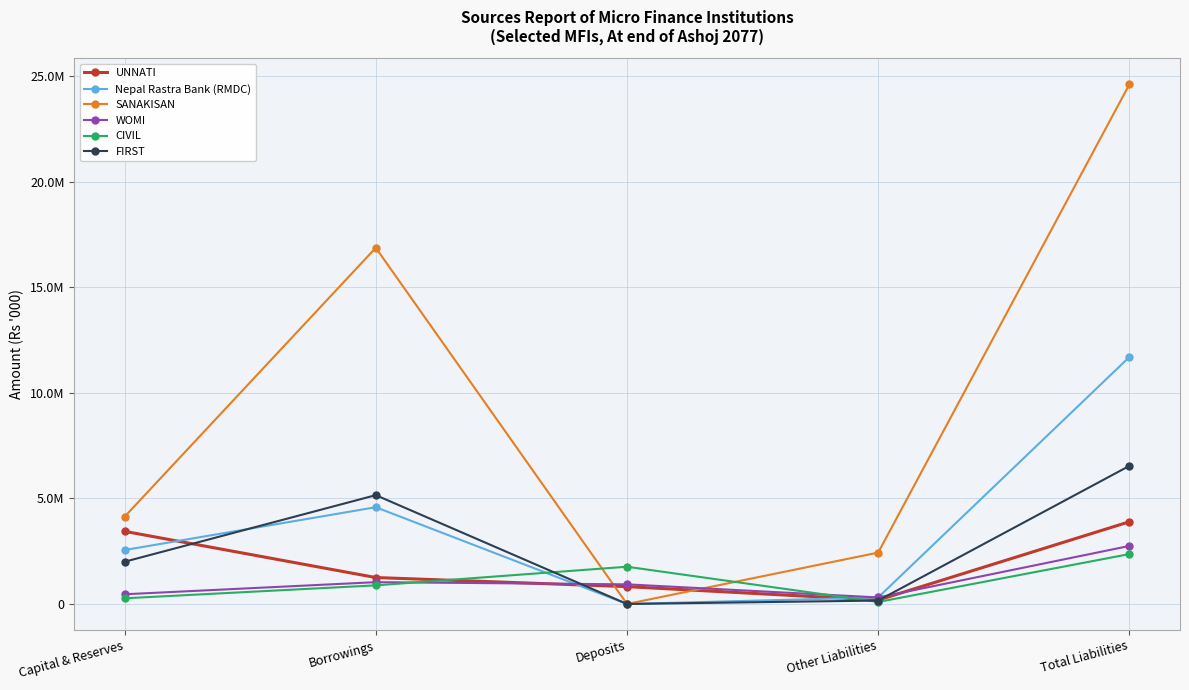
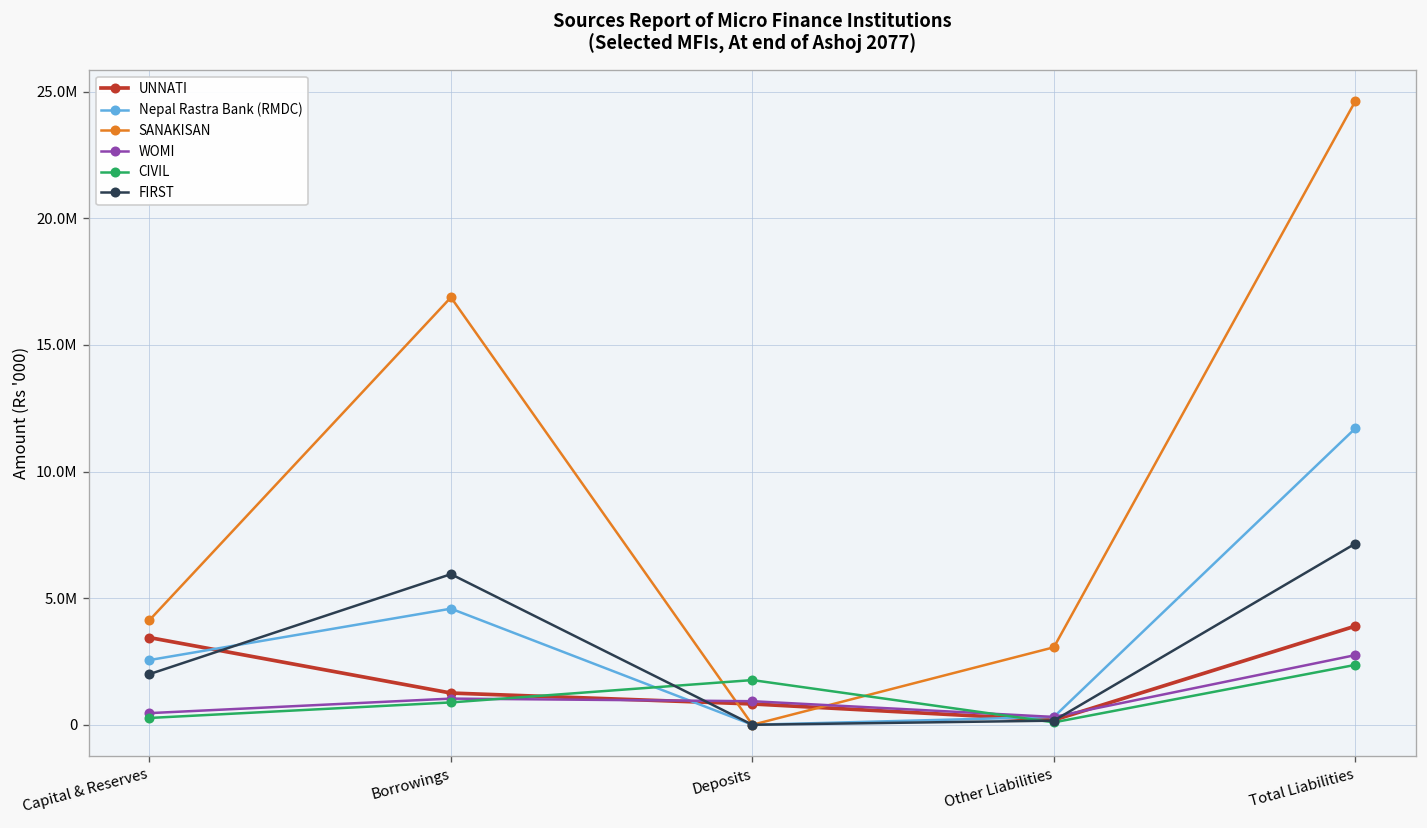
FIRST, Borrowings: 5200000 -> 5900000
SANAKISAN, Other Liabilities: 2400000 -> 3100000
FIRST, Total Liabilities: 6500000 -> 7200000
